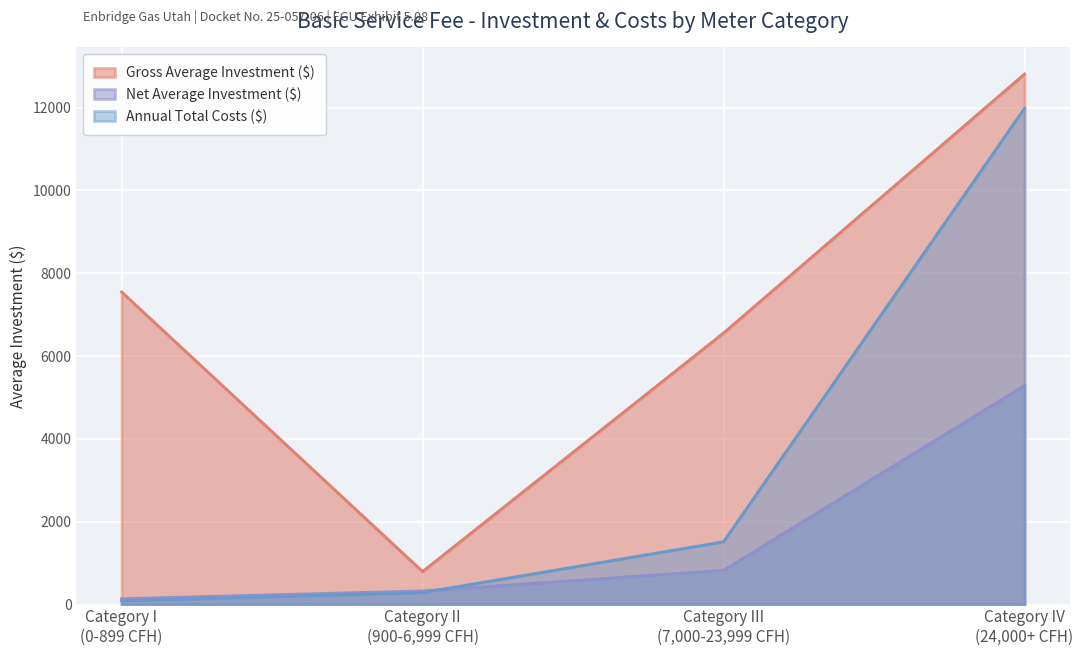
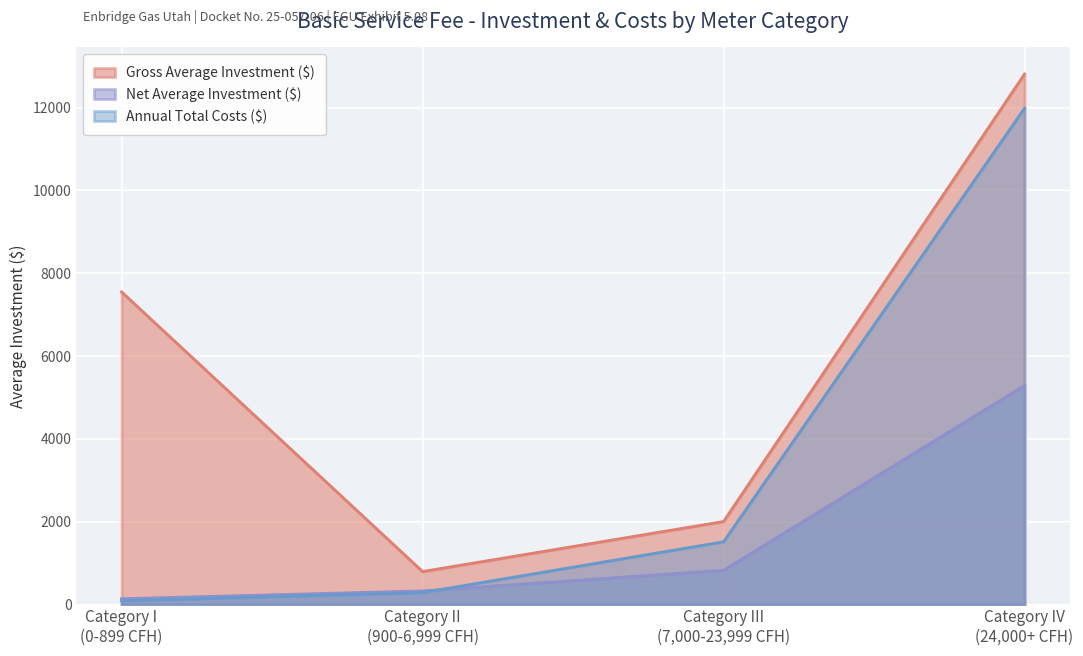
Gross Average Investment ($), Category III (7,000-23,999 CFH): 6600 -> 2000
